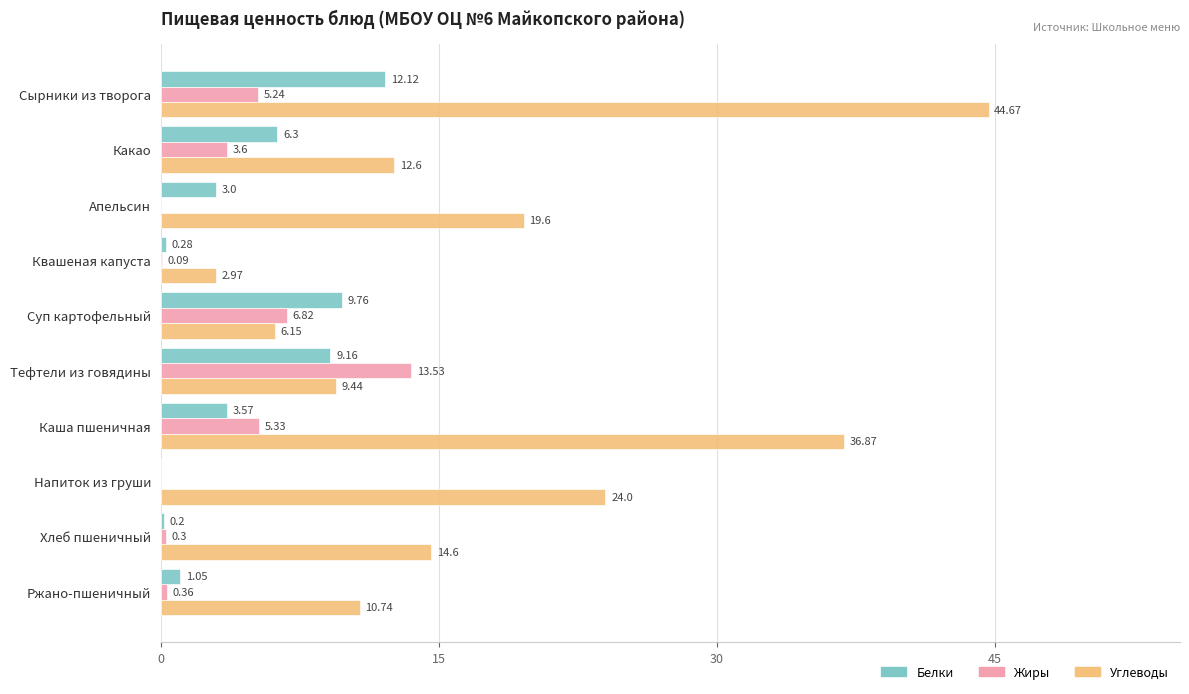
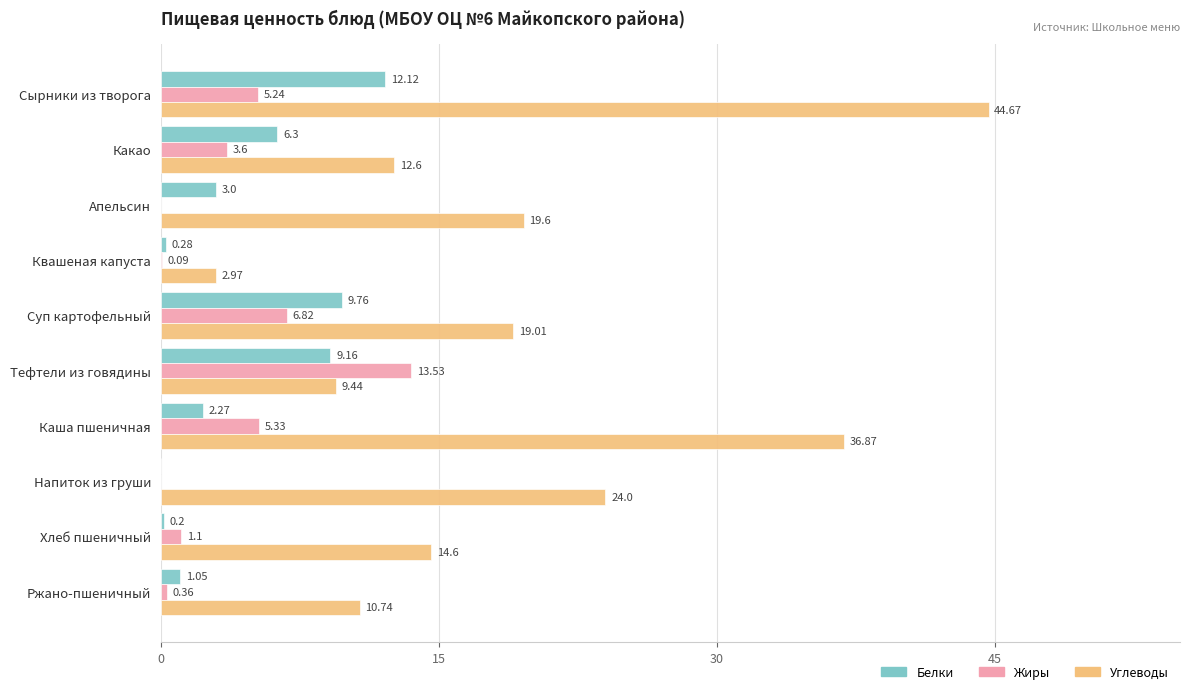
Углеводы, Суп картофельный: 6.15 -> 19.01
Белки, Каша пшеничная: 3.57 -> 2.27
Жиры, Хлеб пшеничный: 0.3 -> 1.1
